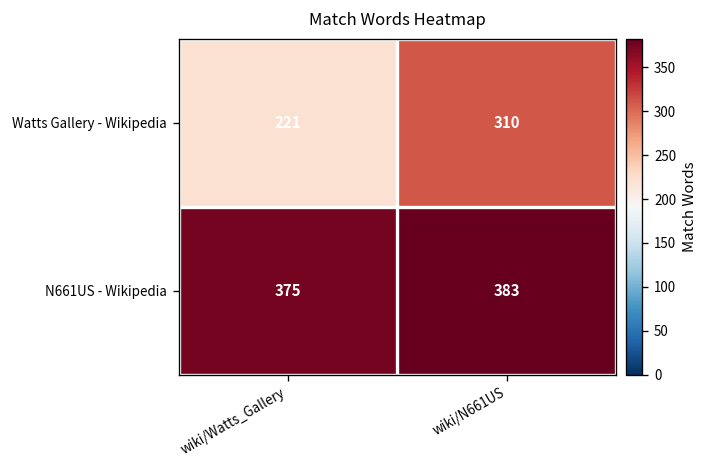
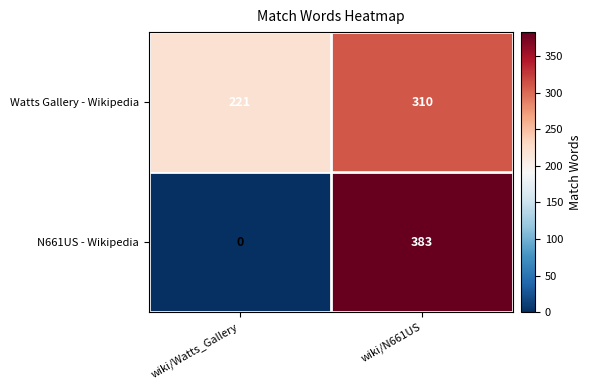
N661US - Wikipedia, wiki/Watts_Gallery: 375 -> 0
